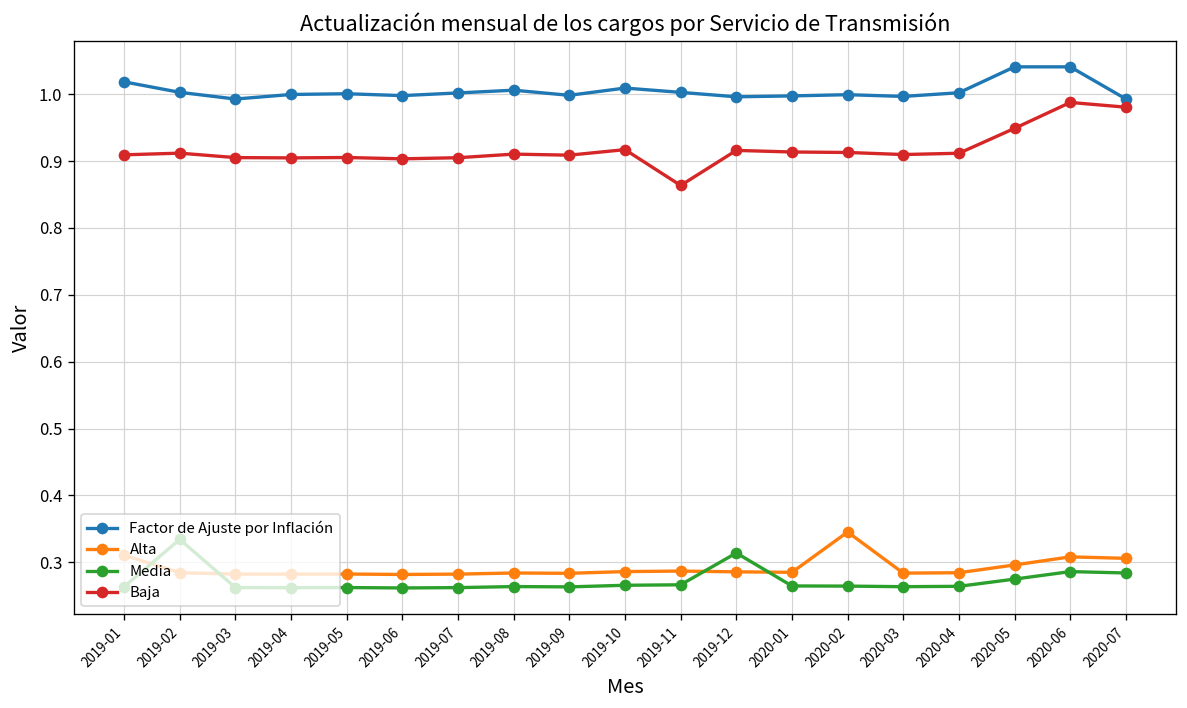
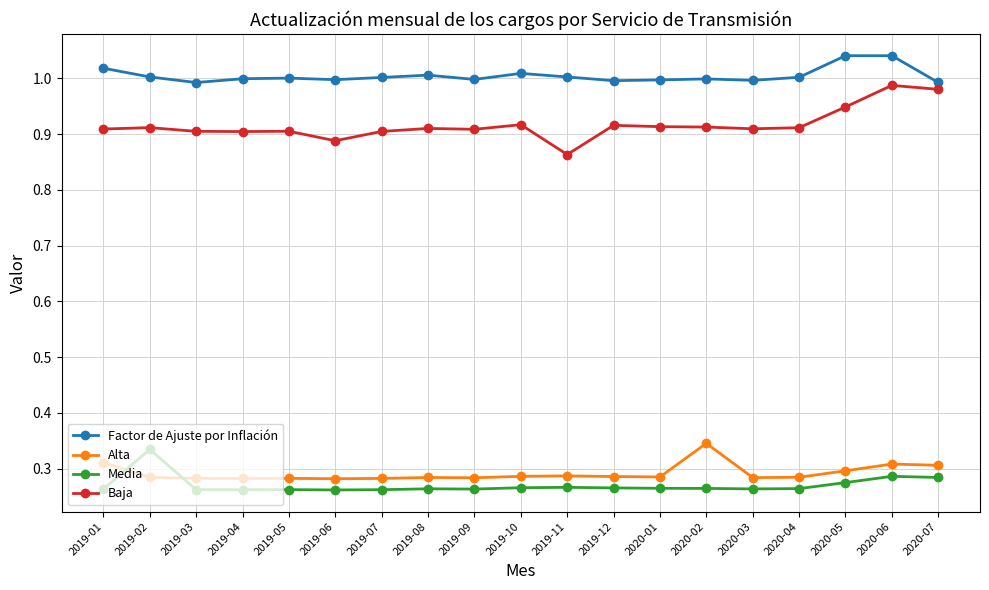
Baja, 2019-06: 0.90 -> 0.89
Media, 2019-12: 0.31 -> 0.27
